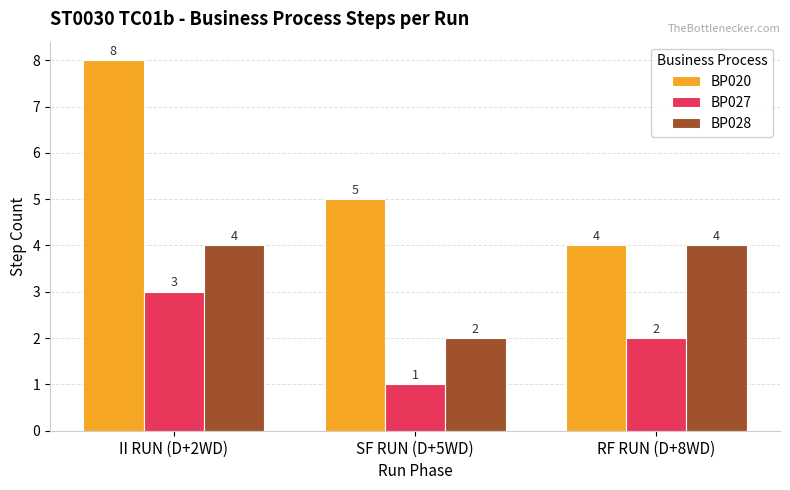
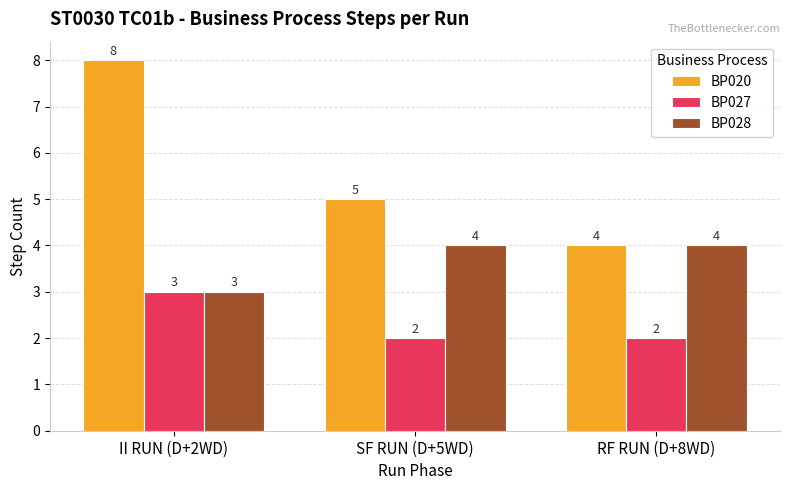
BP028, II RUN (D+2WD): 4 -> 3
BP027, SF RUN (D+5WD): 1 -> 2
BP028, SF RUN (D+5WD): 2 -> 4
